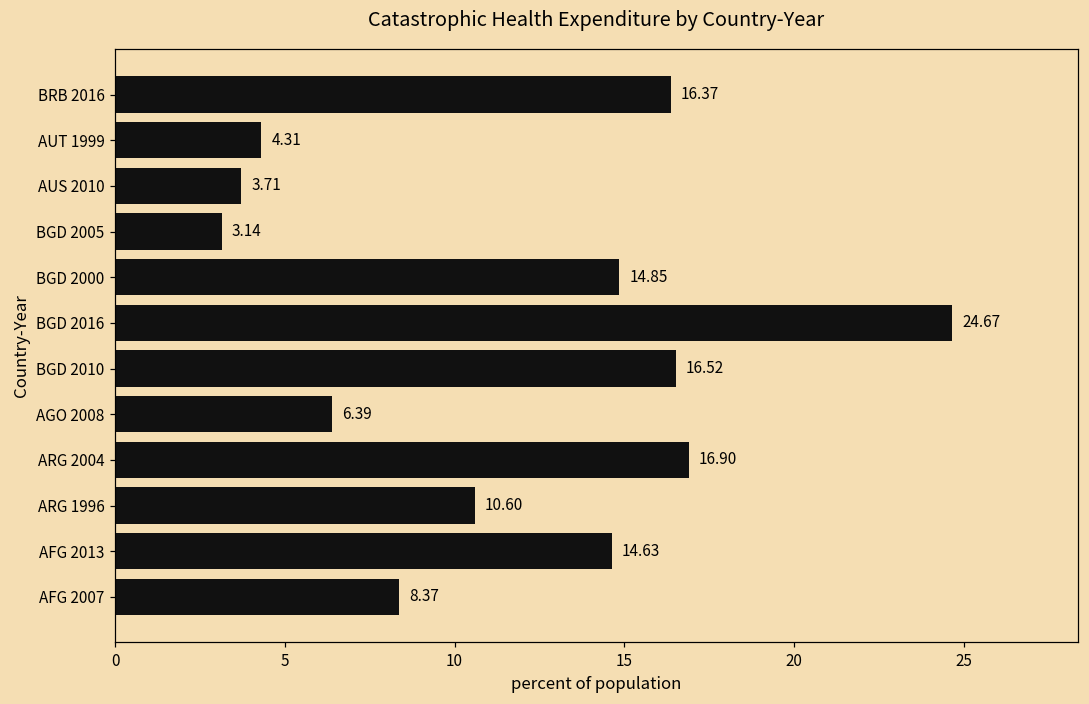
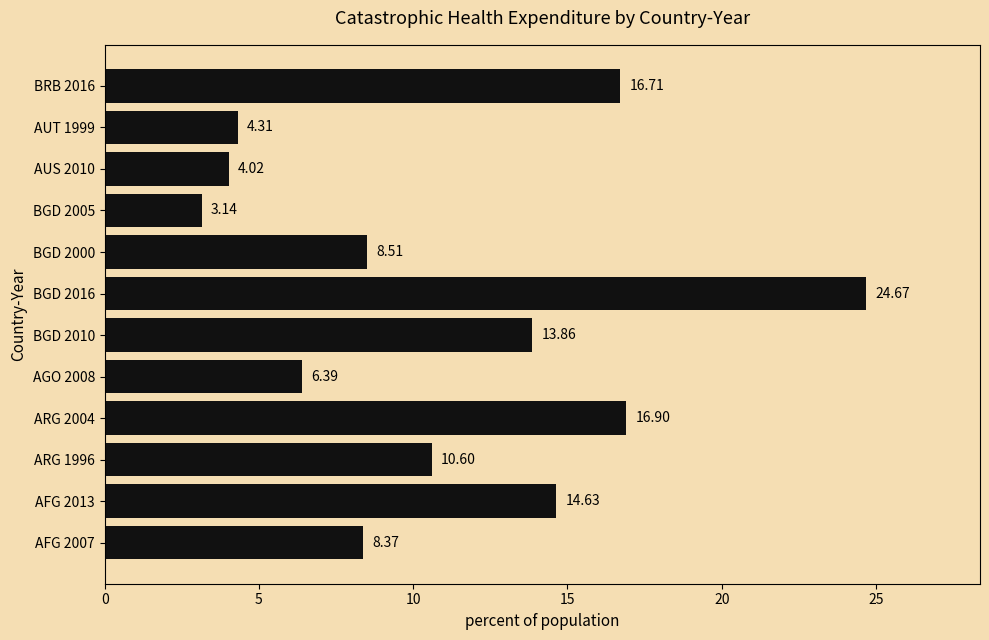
BRB 2016: 16.37 -> 16.71
AUS 2010: 3.71 -> 4.02
BGD 2000: 14.85 -> 8.51
BGD 2010: 16.52 -> 13.86
